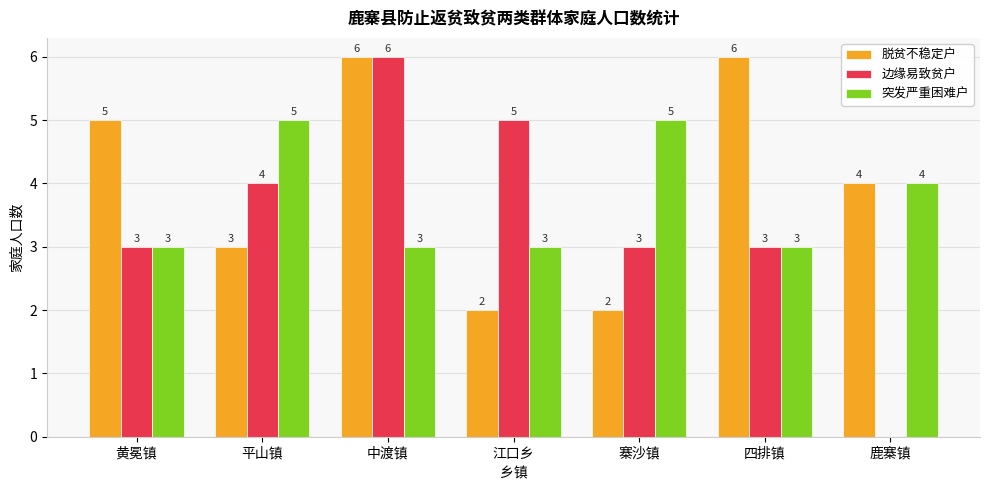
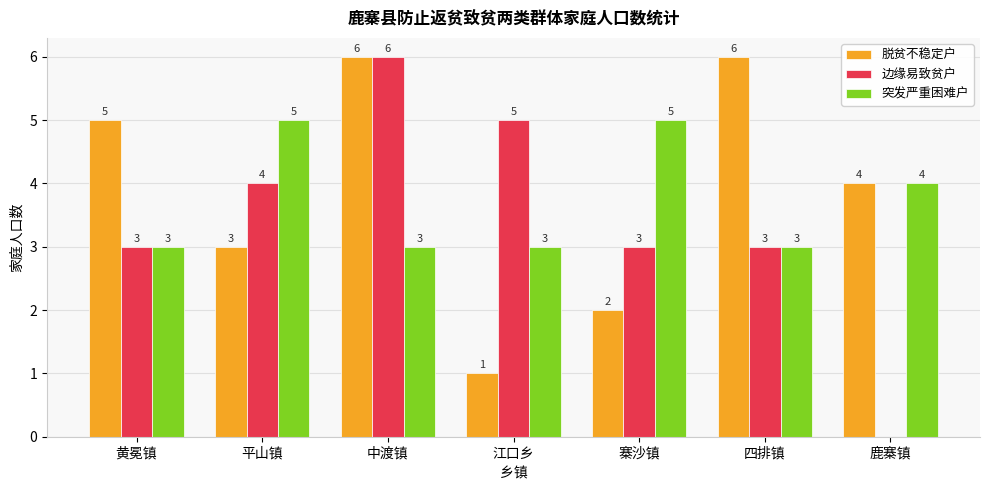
脱贫不稳定户, 江口乡: 2 -> 1
